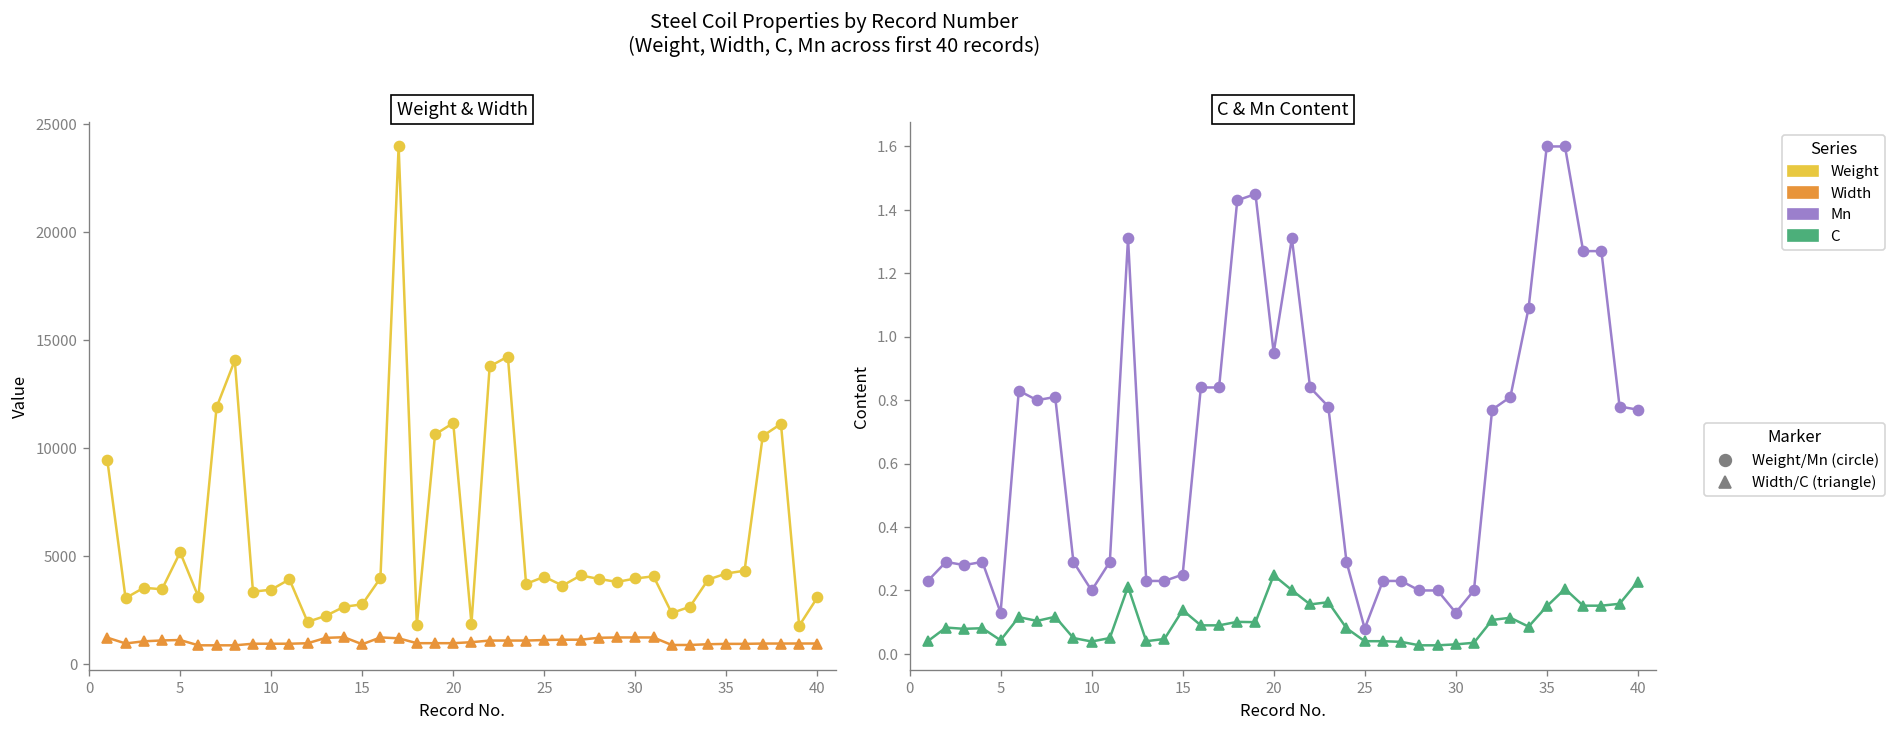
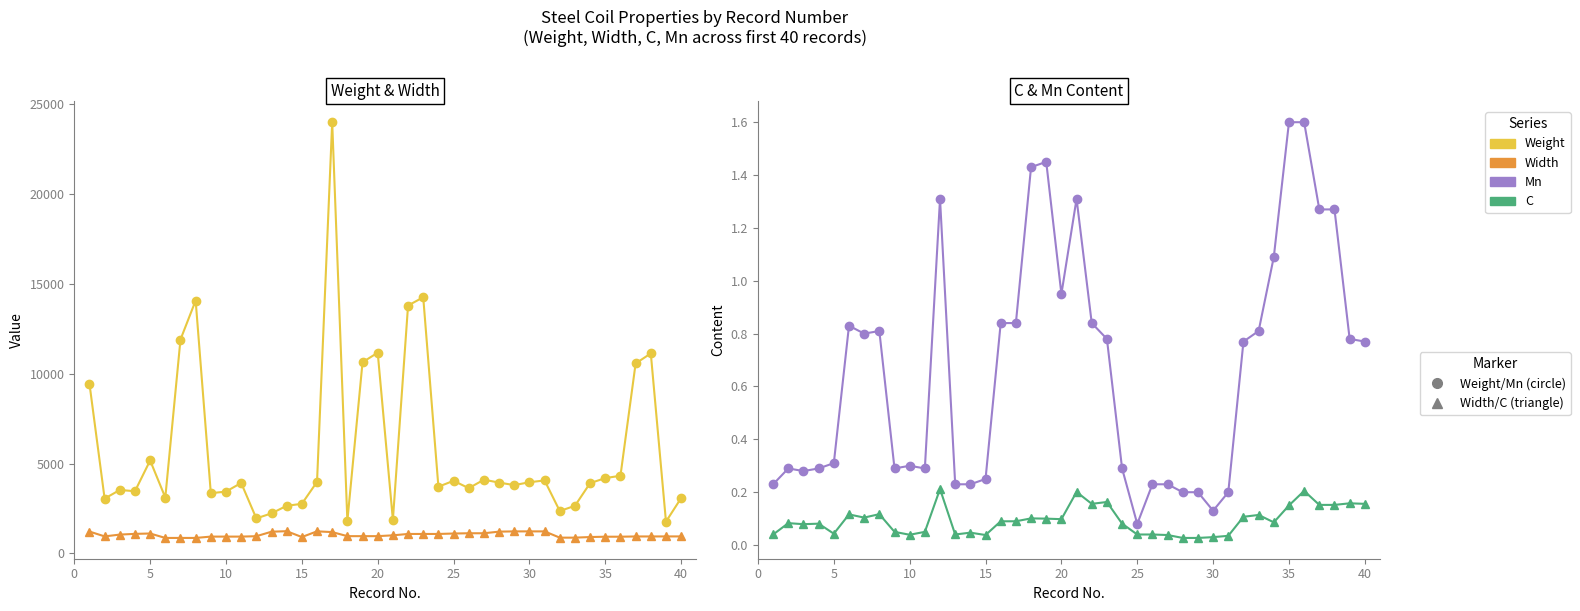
C & Mn Content, Mn, 5: 0.13 -> 0.31
C & Mn Content, Mn, 10: 0.2 -> 0.3
C & Mn Content, C, 15: 0.14 -> 0.04
C & Mn Content, C, 20: 0.25 -> 0.10
C & Mn Content, C, 40: 0.23 -> 0.16
